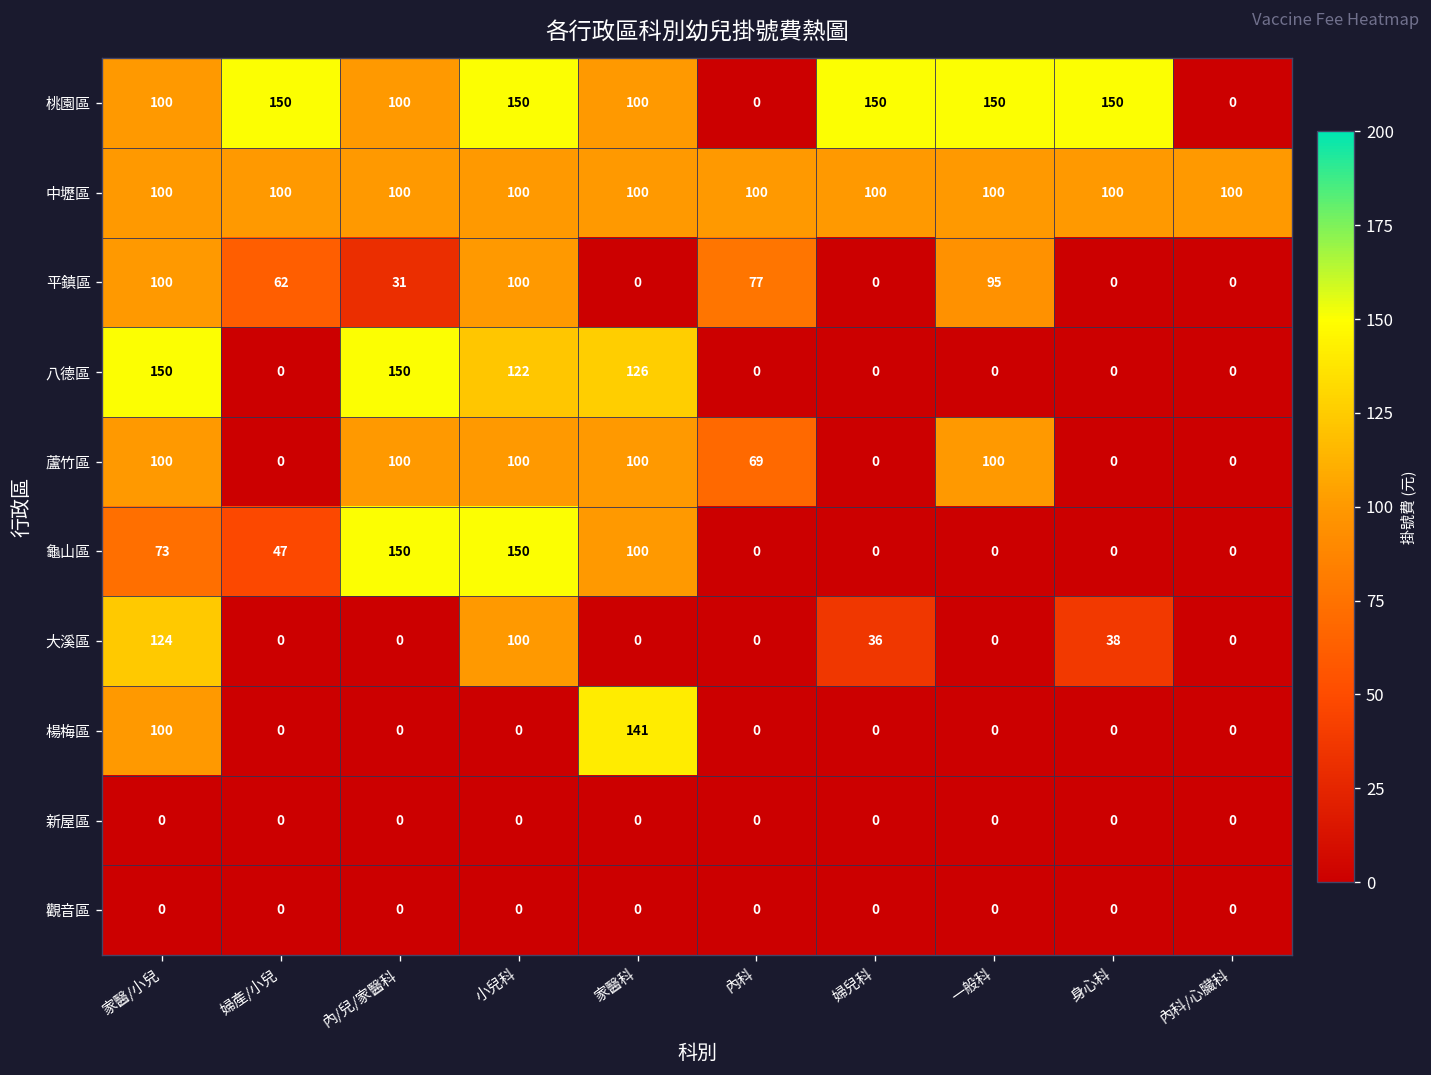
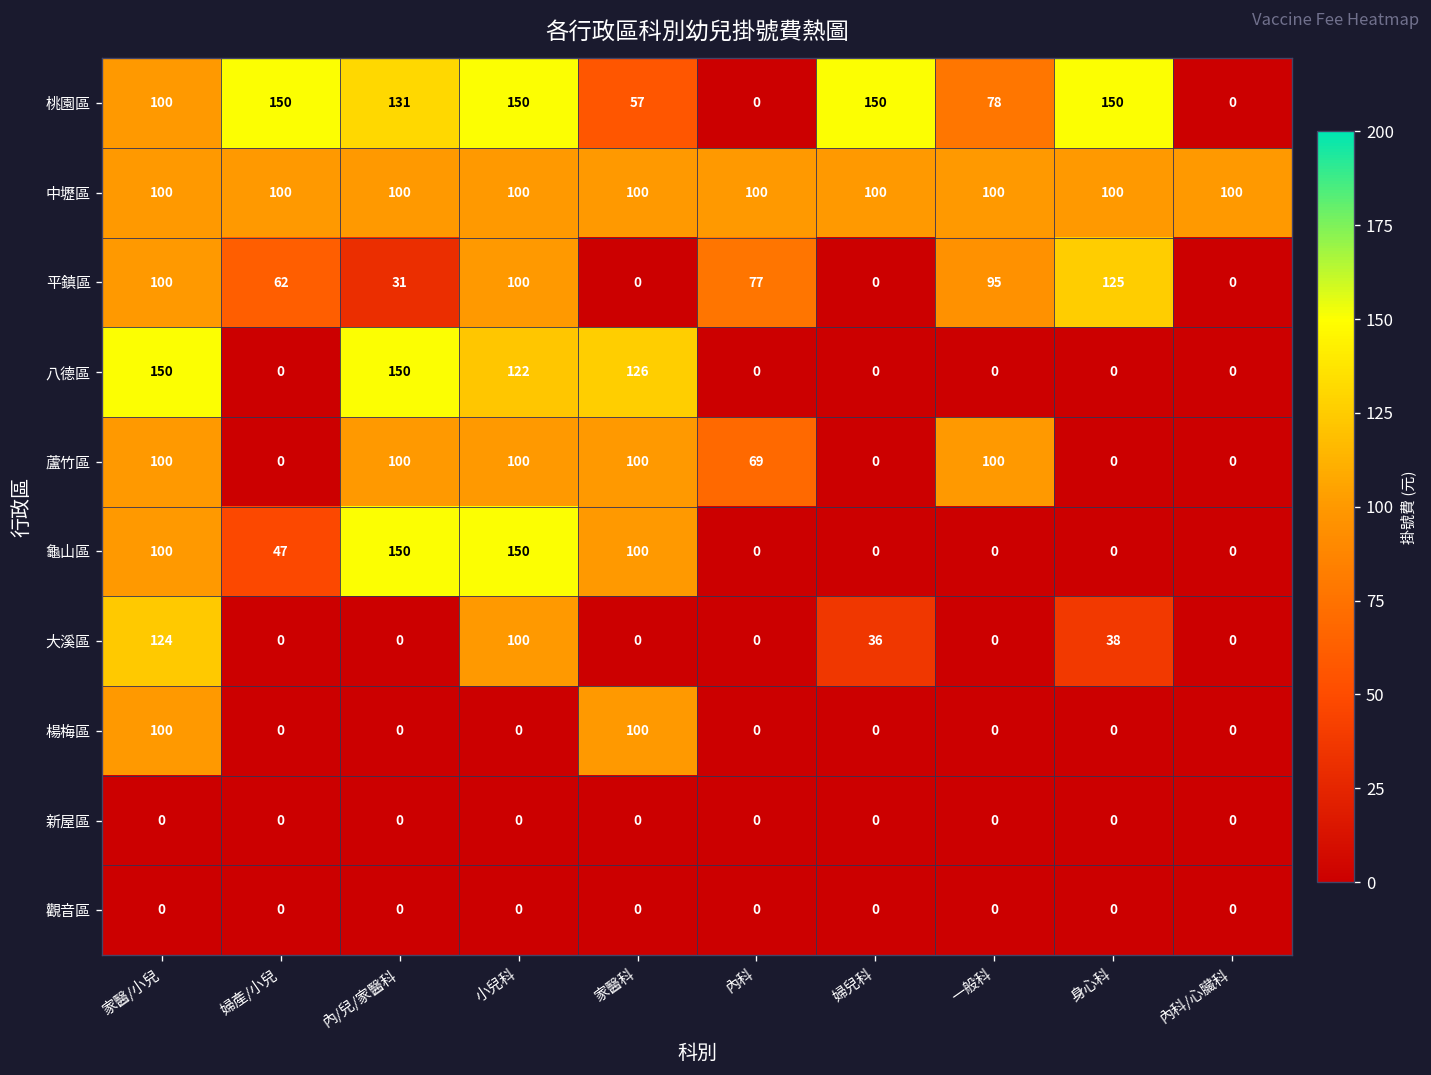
桃園區, 內/兒/家醫科: 100 -> 131
桃園區, 家醫科: 100 -> 57
桃園區, 一般科: 150 -> 78
平鎮區, 身心科: 0 -> 125
龜山區, 家醫/小兒: 73 -> 100
楊梅區, 家醫科: 141 -> 100
